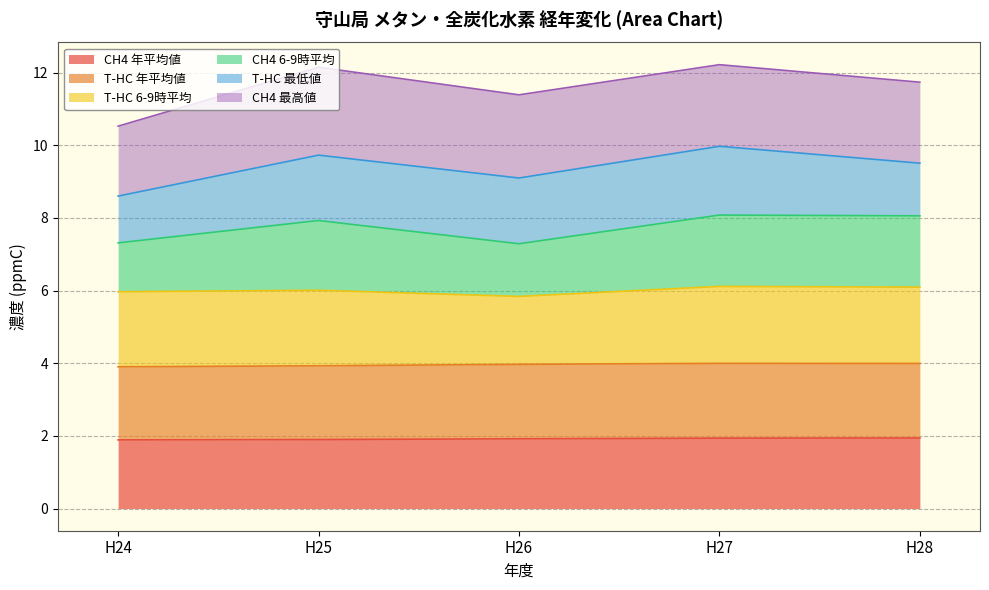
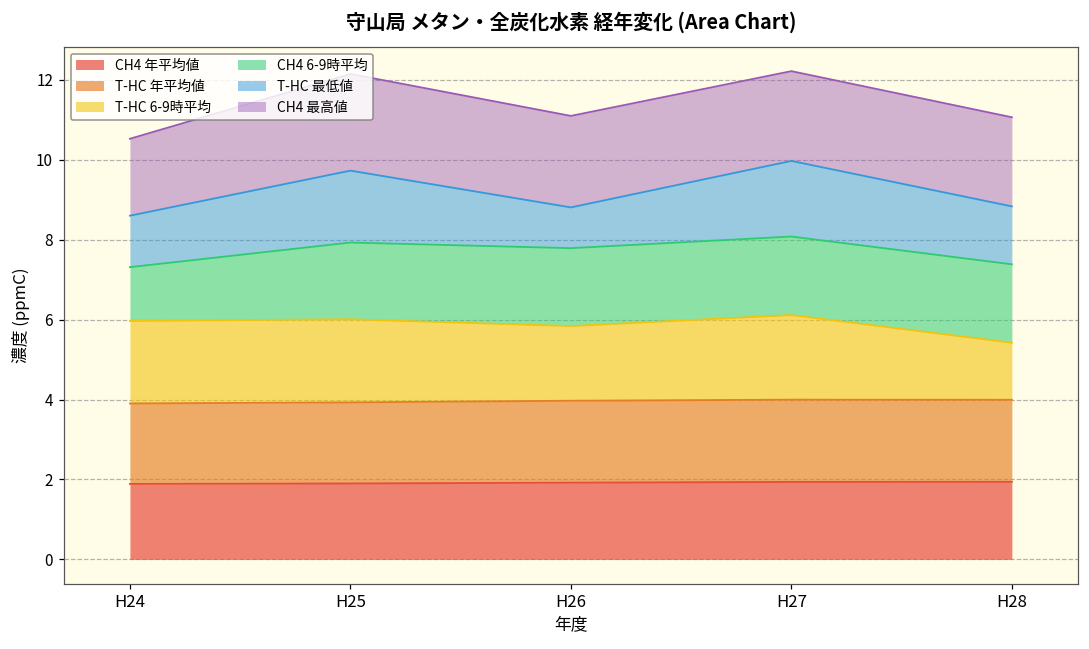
CH4 6-9時平均, H26: 1.5 -> 2.0
T-HC 最低値, H26: 1.8 -> 1.0
T-HC 6-9時平均, H28: 2.1 -> 1.4
